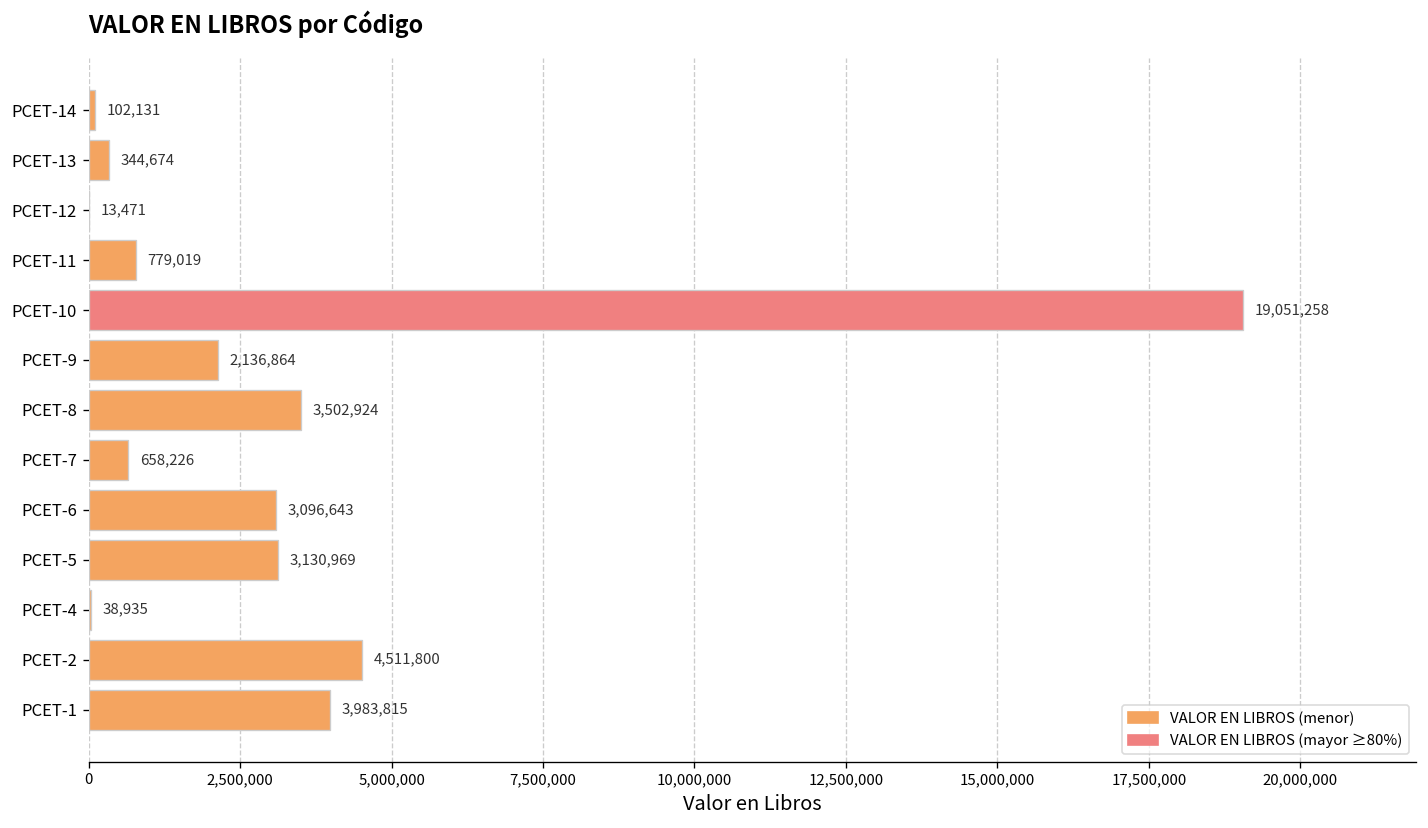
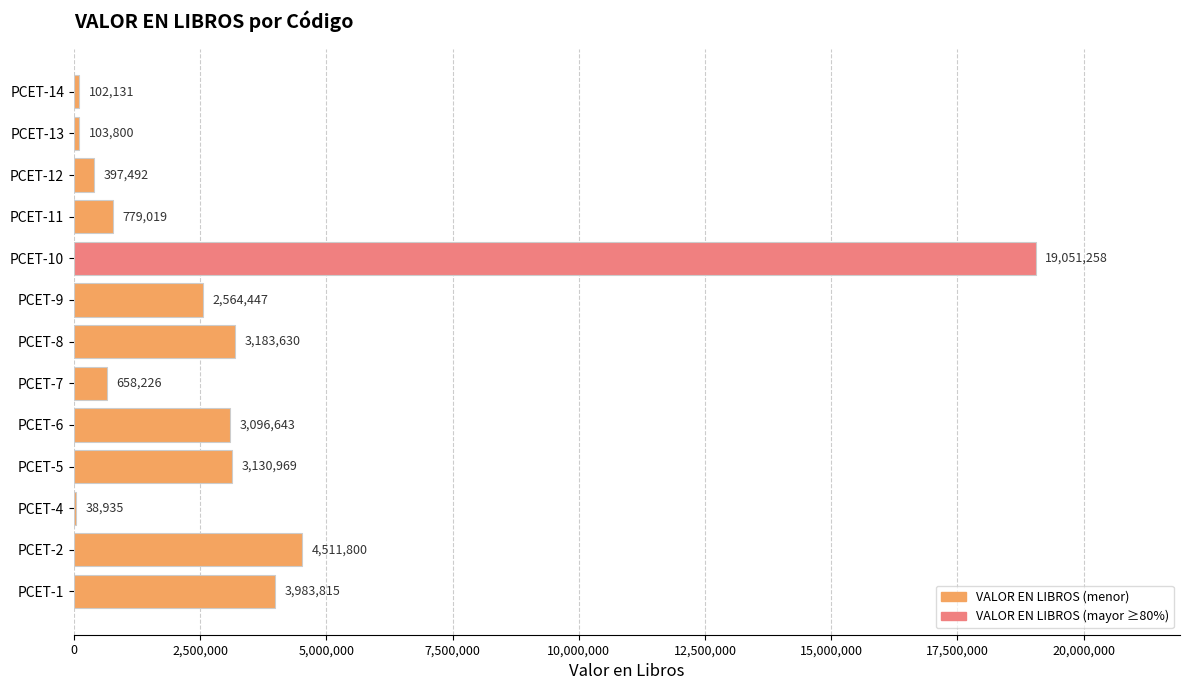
PCET-13: 344,674 -> 103,800
PCET-12: 13,471 -> 397,492
PCET-9: 2,136,864 -> 2,564,447
PCET-8: 3,502,924 -> 3,183,630
